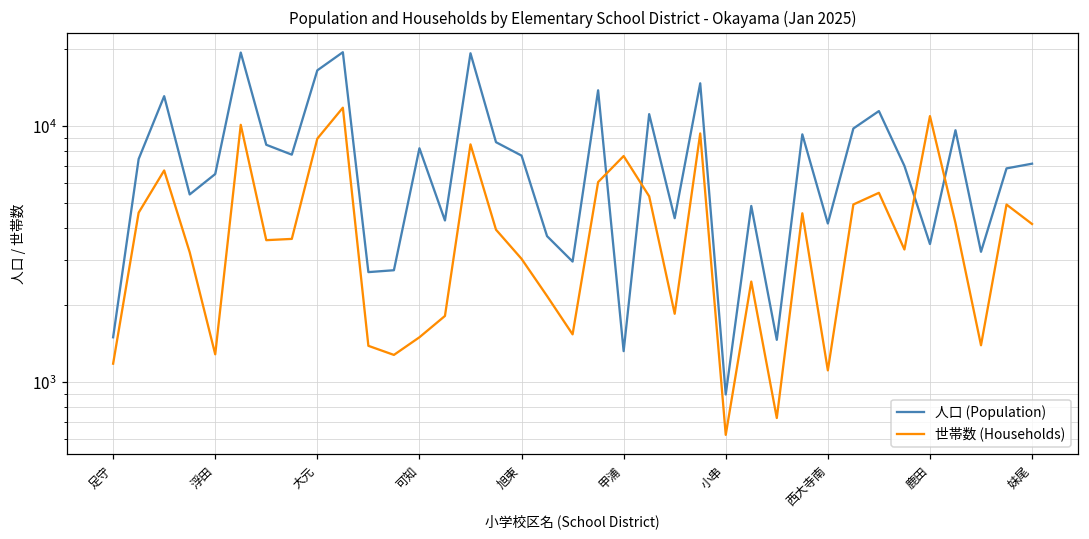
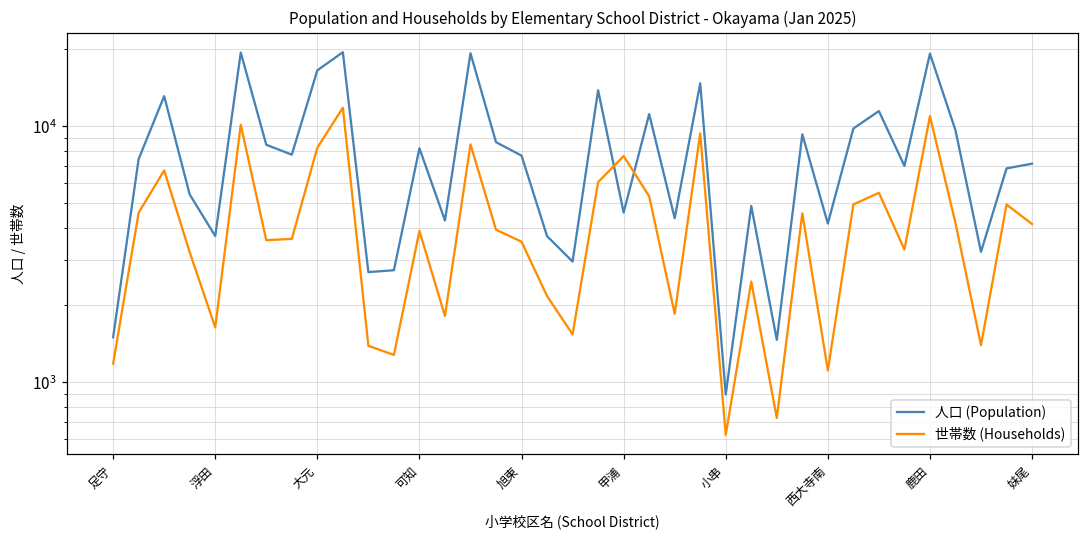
人口 (Population), 浮田: 6500 -> 3700
世帯数 (Households), 浮田: 1300 -> 1600
世帯数 (Households), 大元: 9000 -> 8200
世帯数 (Households), 可知: 1500 -> 3900
世帯数 (Households), 旭東: 3000 -> 3500
人口 (Population), 甲浦: 1300 -> 4600
人口 (Population), 鹿田: 3500 -> 19000
